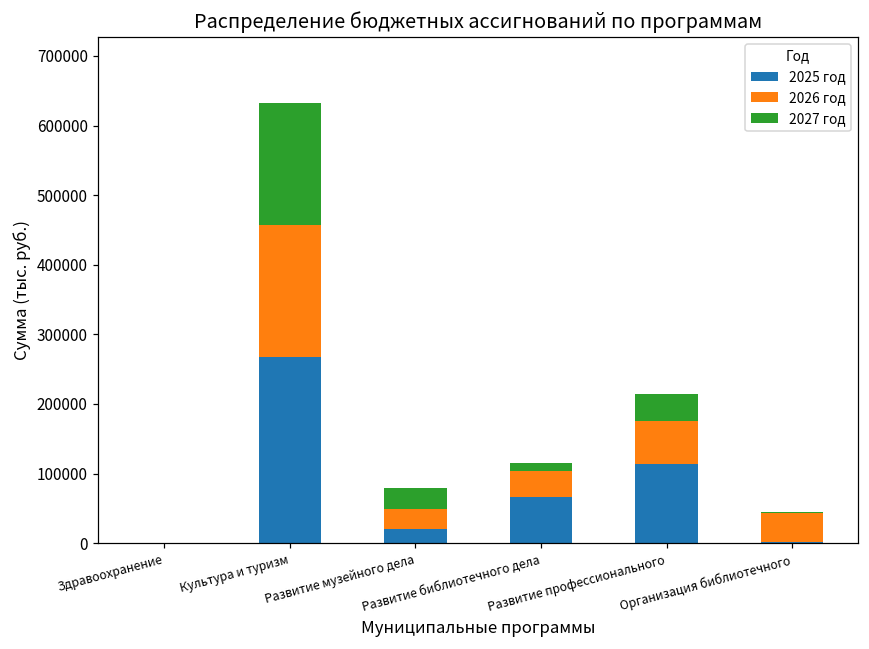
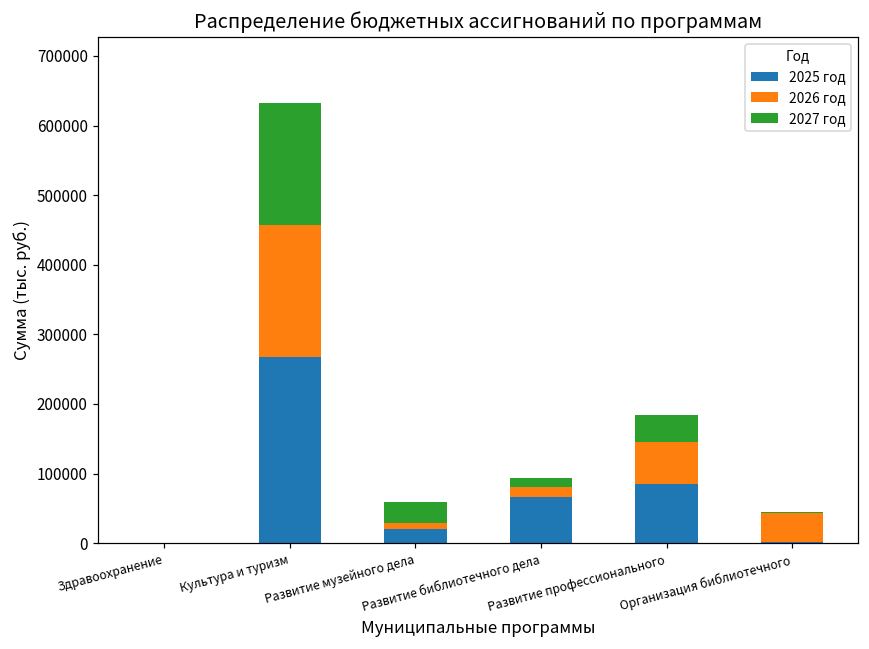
2026 год, Развитие музейного дела: 30000 -> 10000
2026 год, Развитие библиотечного дела: 40000 -> 10000
2025 год, Развитие профессионального: 110000 -> 80000
